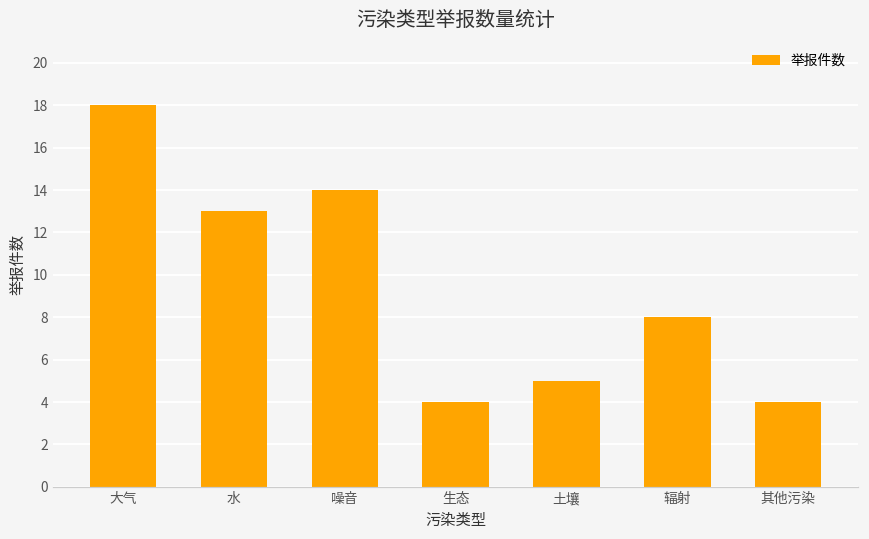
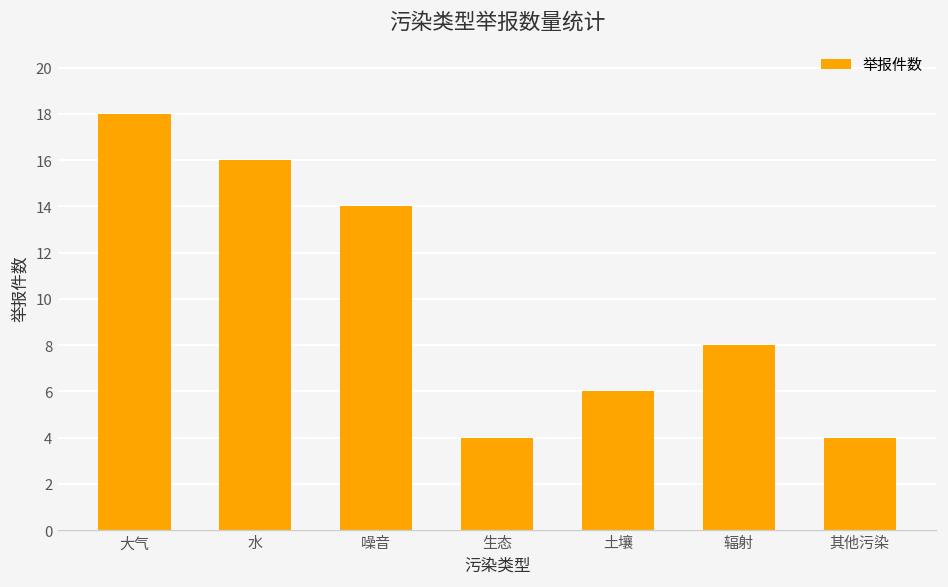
水: 13 -> 16
土壤: 5 -> 6
